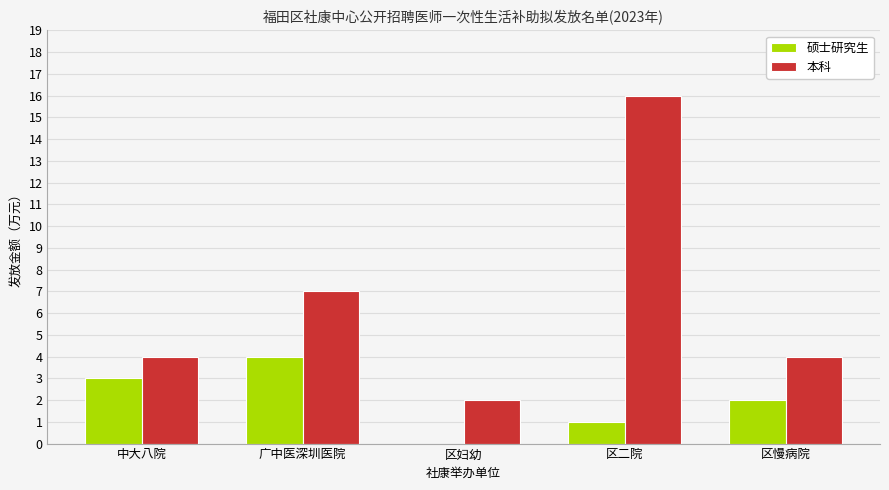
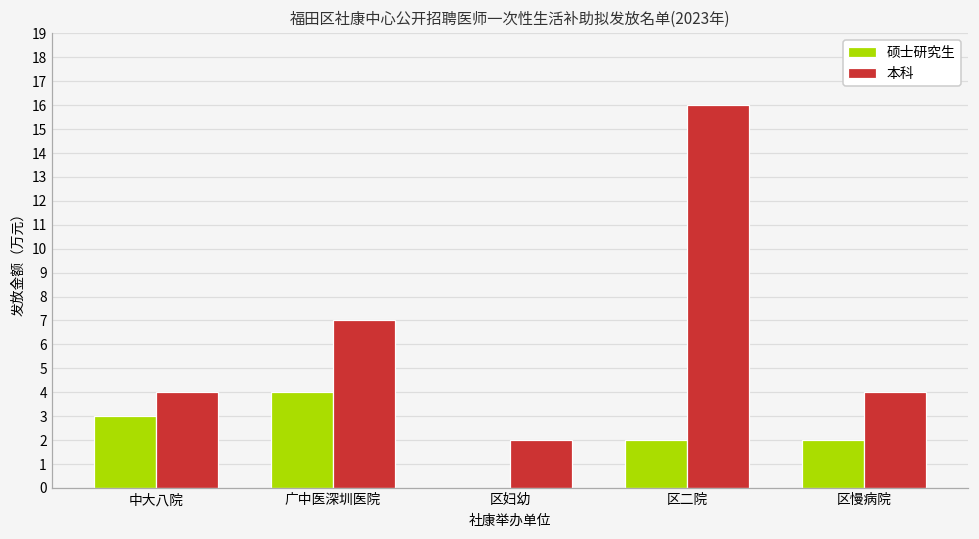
硕士研究生, 区二院: 1 -> 2
